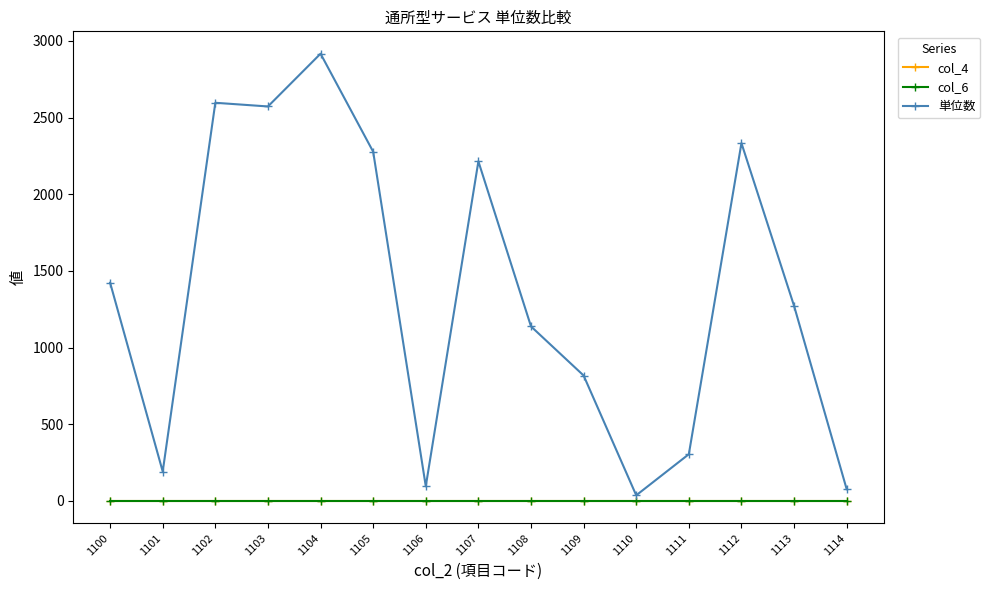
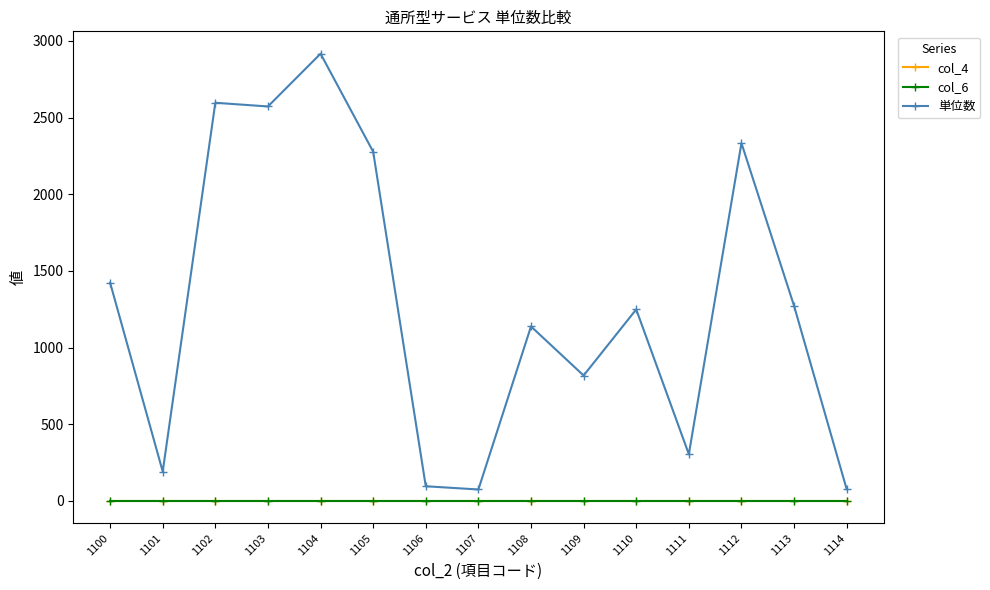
単位数, 1107: 2210 -> 80
単位数, 1110: 40 -> 1250
